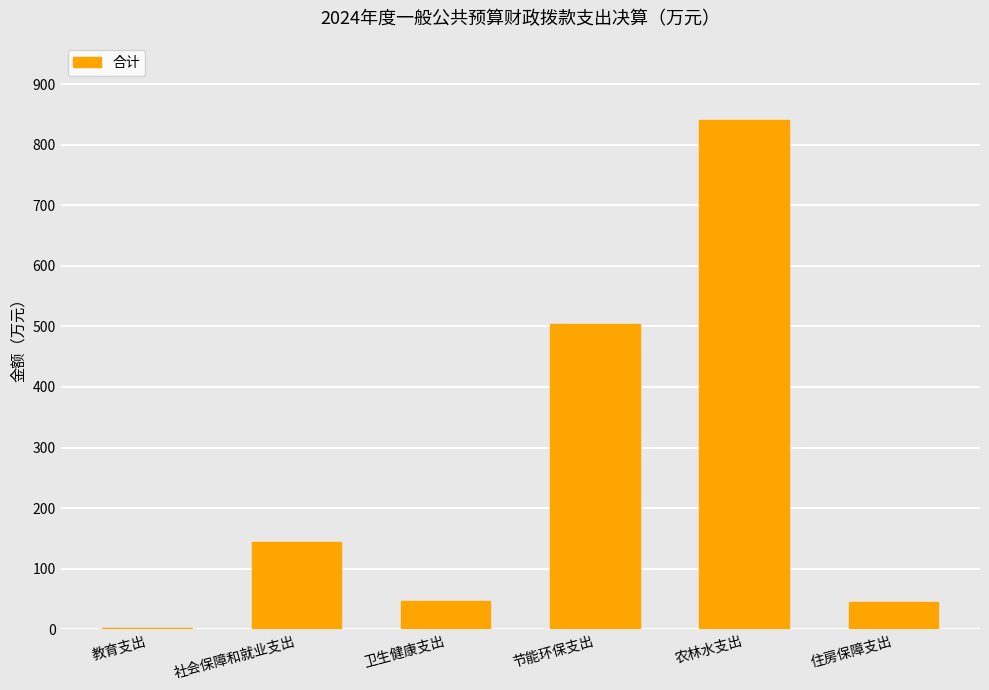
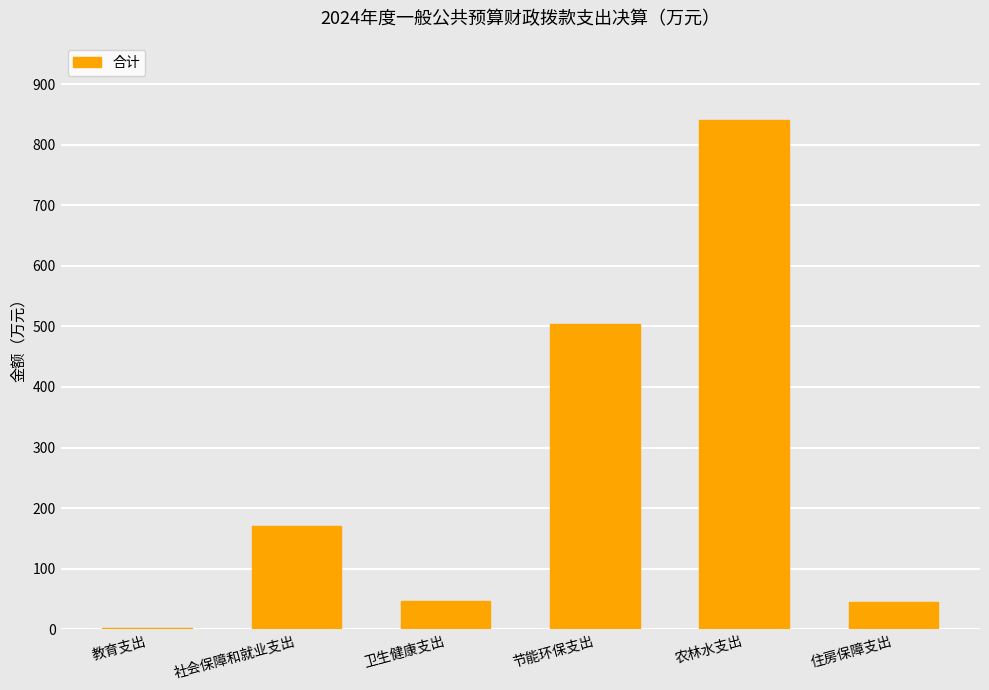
社会保障和就业支出: 140 -> 170
